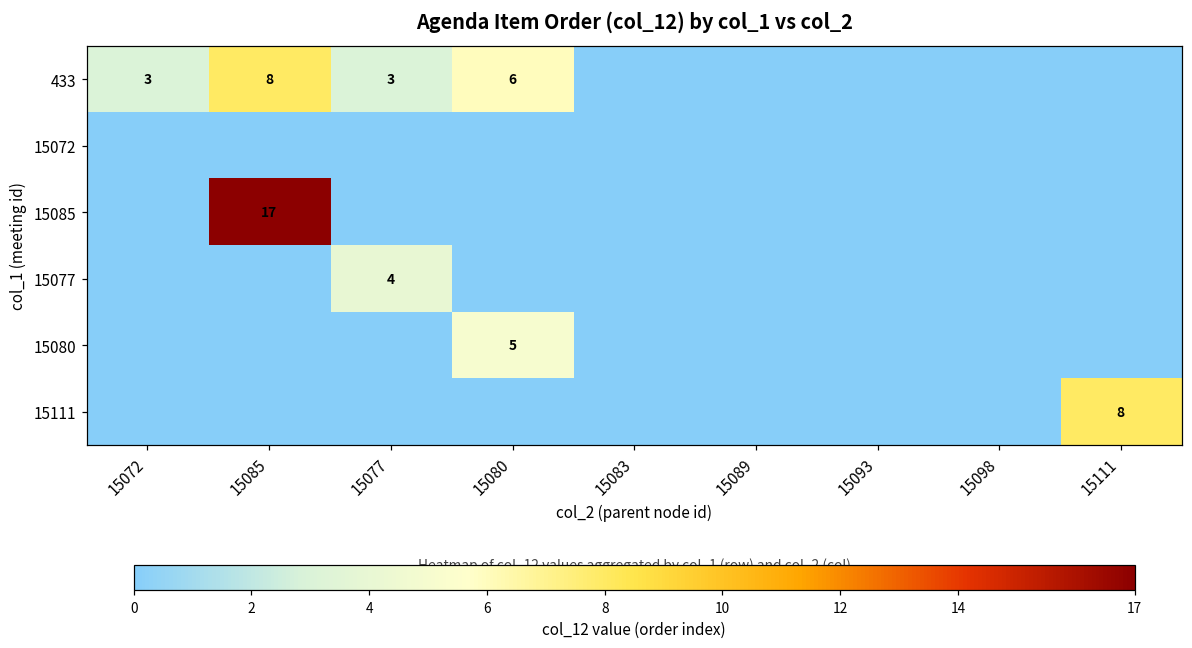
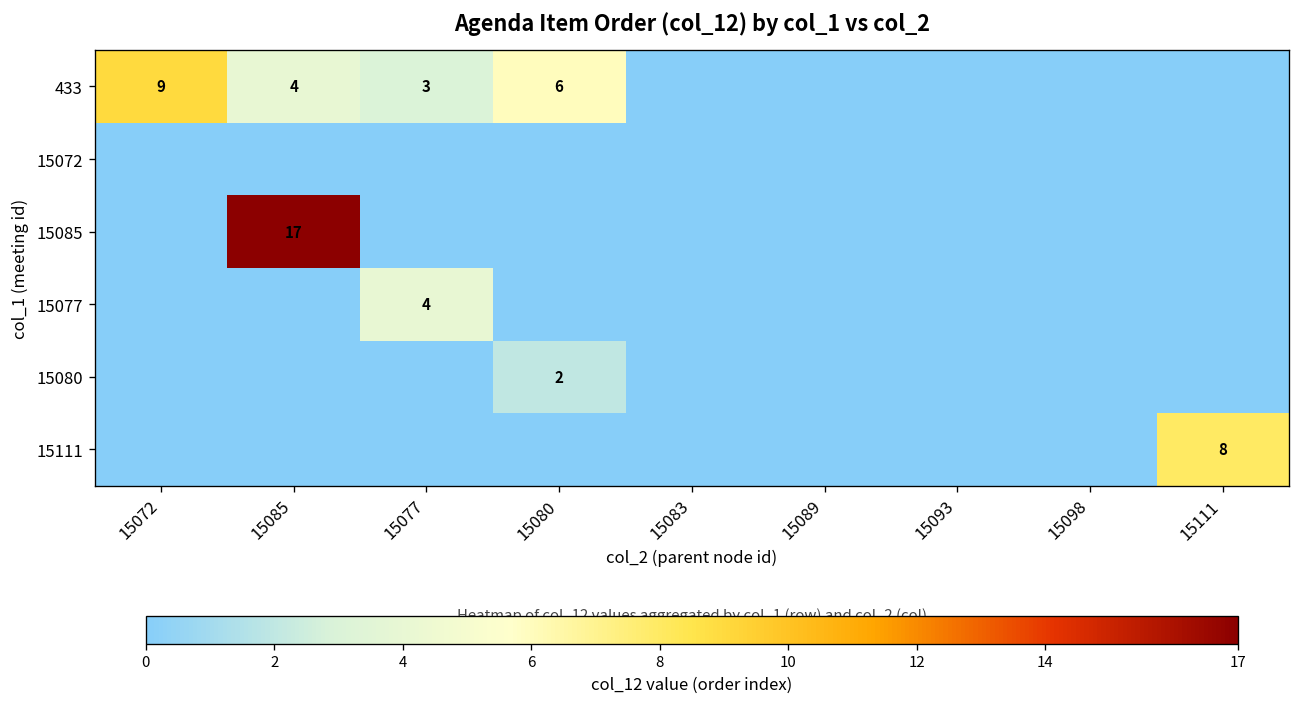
433, 15072: 3 -> 9
433, 15085: 8 -> 4
15080, 15080: 5 -> 2
